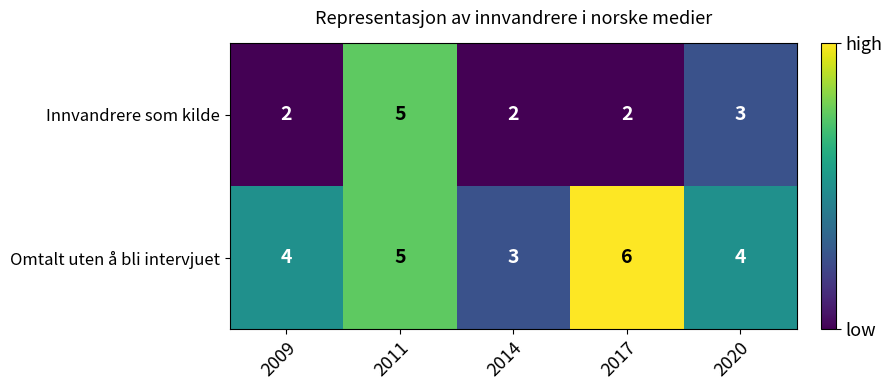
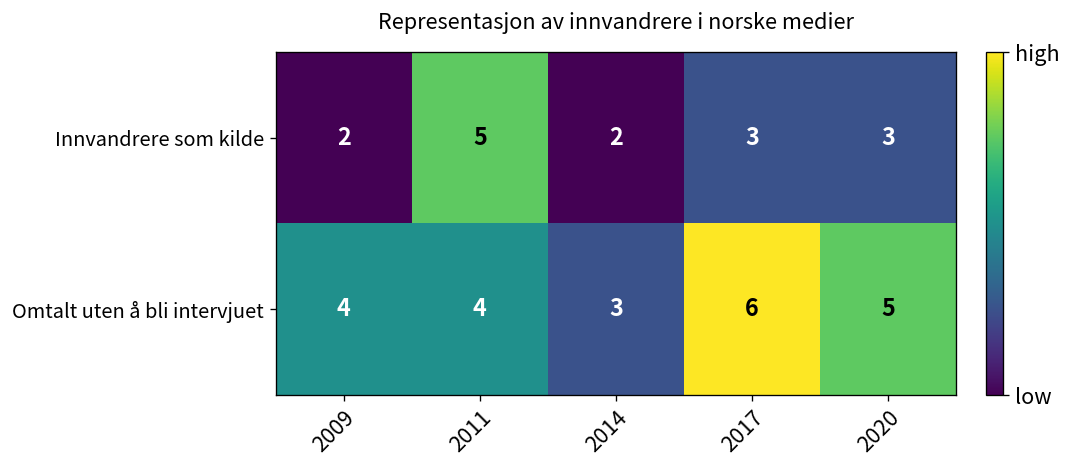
Innvandrere som kilde, 2017: 2 -> 3
Omtalt uten å bli intervjuet, 2011: 5 -> 4
Omtalt uten å bli intervjuet, 2020: 4 -> 5
